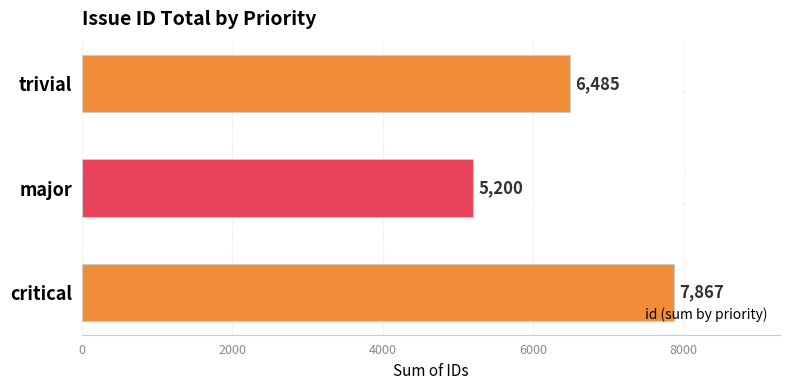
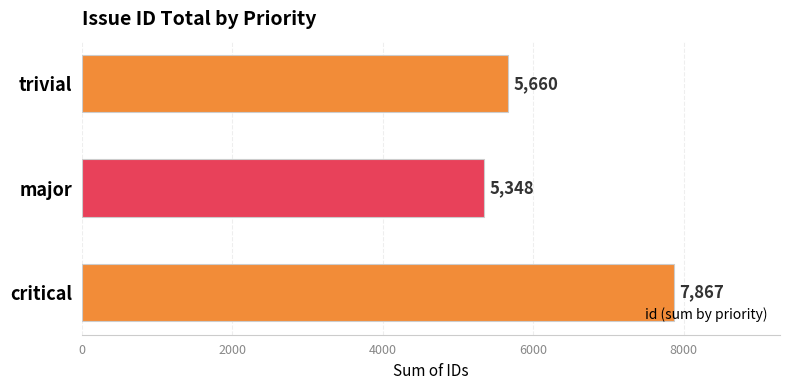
trivial: 6,485 -> 5,660
major: 5,200 -> 5,348
